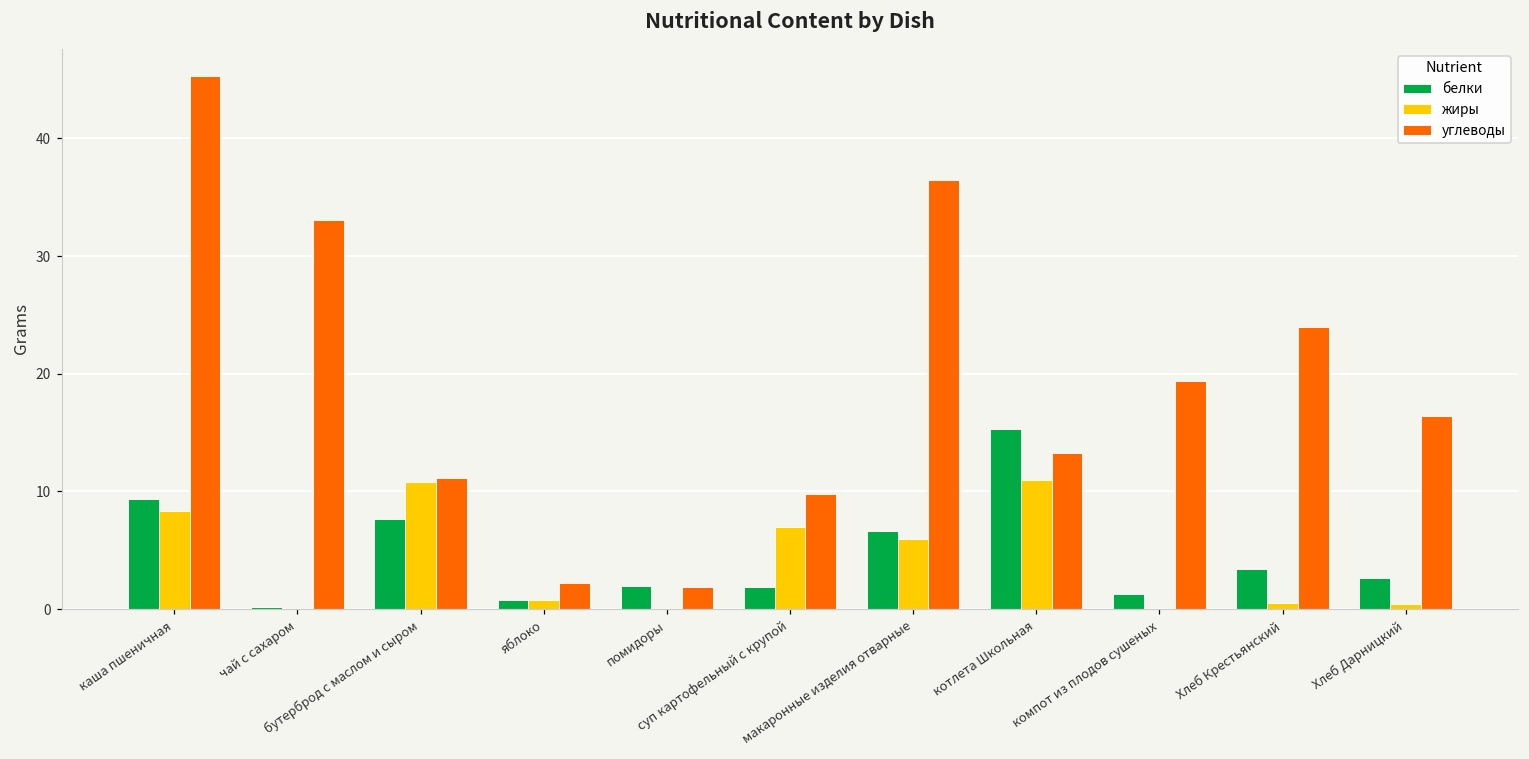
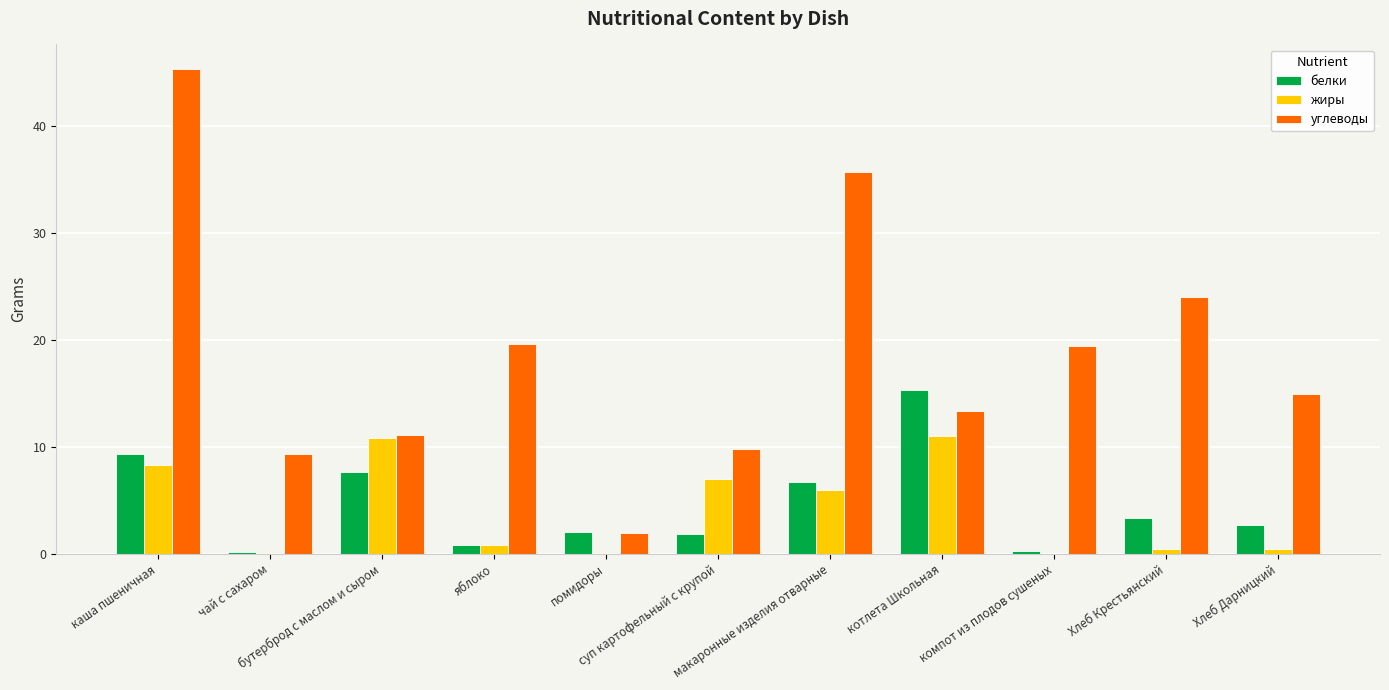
углеводы, чай с сахаром: 33.1 -> 9.3
углеводы, яблоко: 2.2 -> 19.6
углеводы, макаронные изделия отварные: 36.4 -> 35.7
белки, компот из плодов сушеных: 1.3 -> 0.3
углеводы, Хлеб Дарницкий: 16.4 -> 14.9
